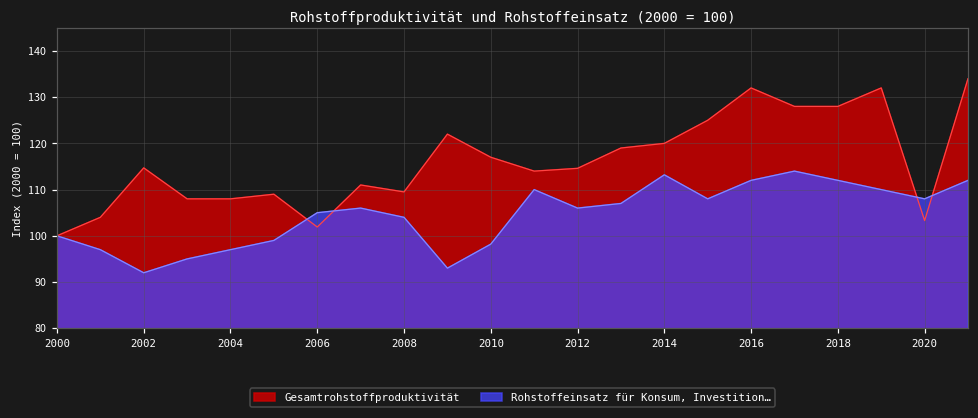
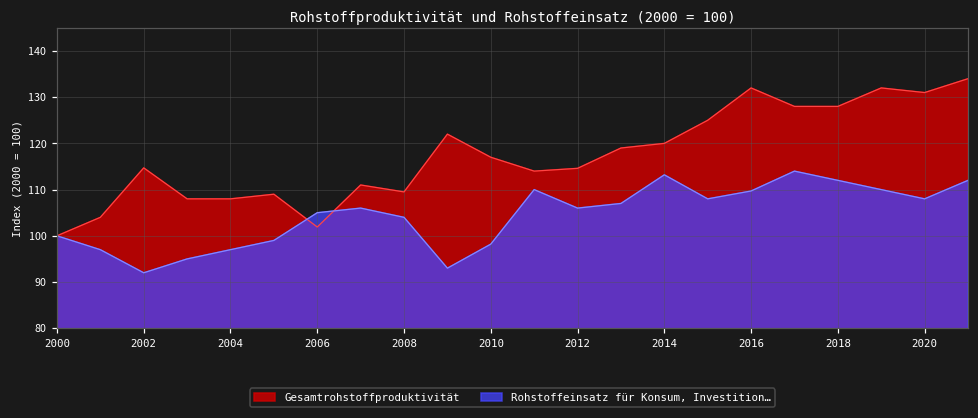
Rohstoffeinsatz für Konsum, Investition…, 2016: 112 -> 110
Gesamtrohstoffproduktivität, 2020: 103 -> 131
